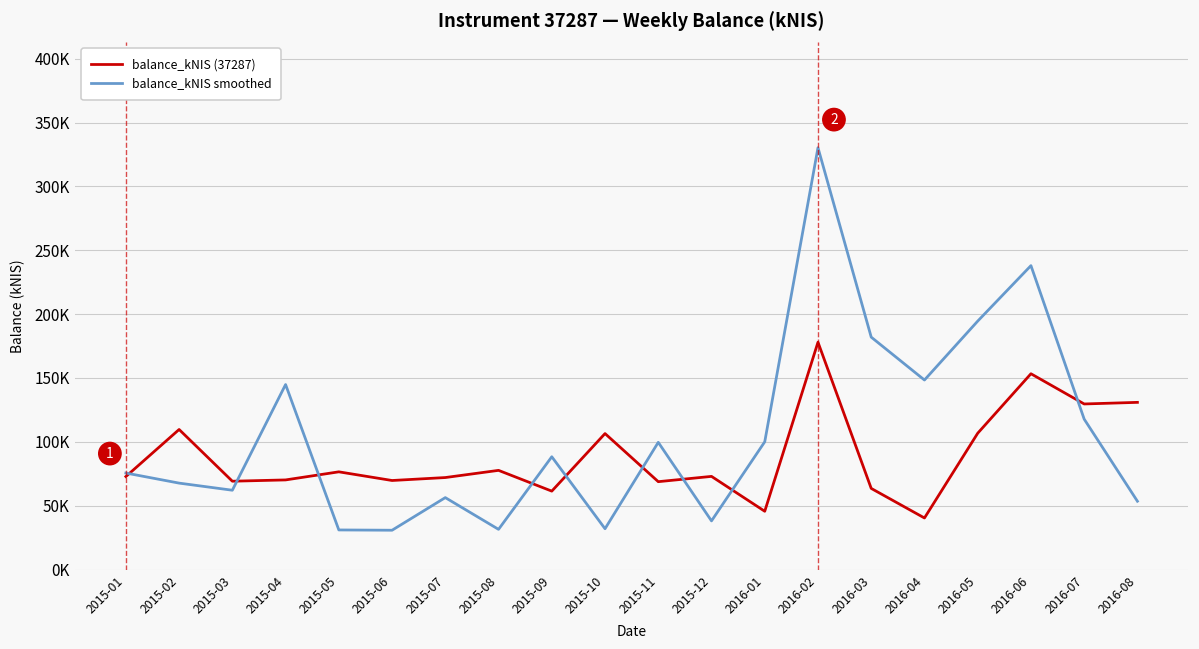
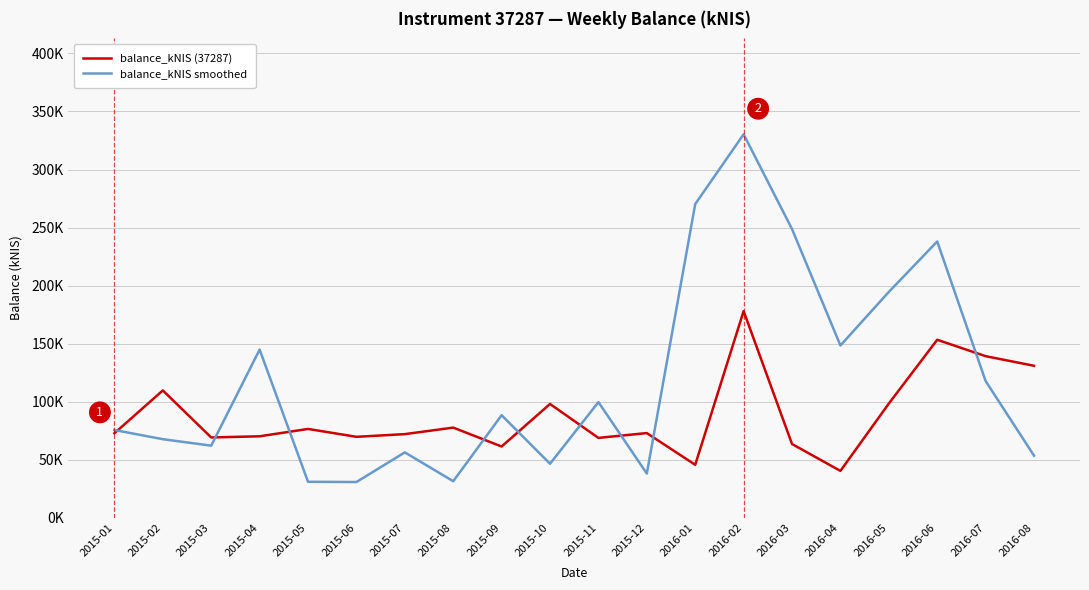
balance_kNIS (37287), 2015-10: 106000 -> 98000
balance_kNIS smoothed, 2015-10: 32000 -> 47000
balance_kNIS smoothed, 2016-01: 100000 -> 270000
balance_kNIS smoothed, 2016-03: 182000 -> 249000
balance_kNIS (37287), 2016-05: 107000 -> 98000
balance_kNIS (37287), 2016-07: 130000 -> 139000
